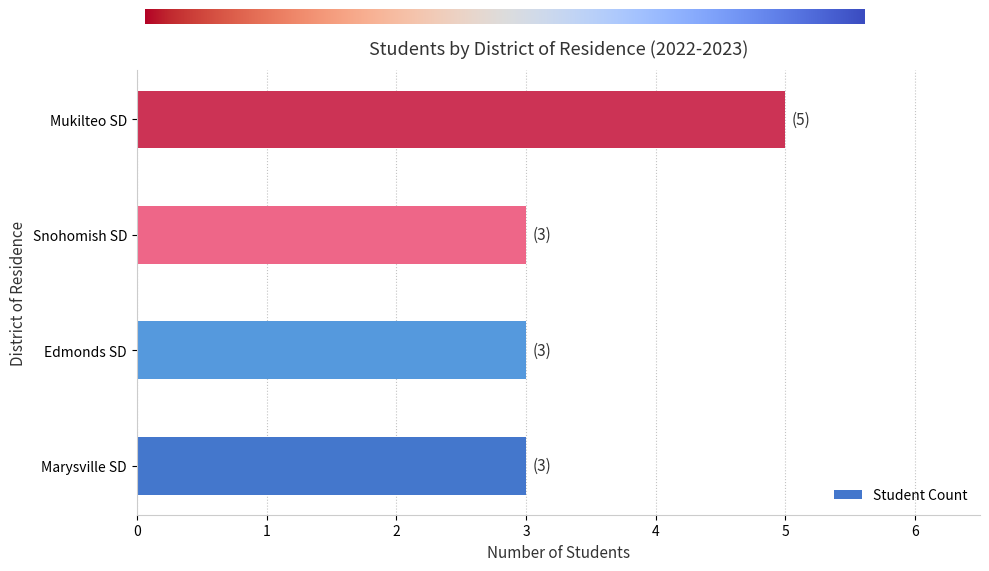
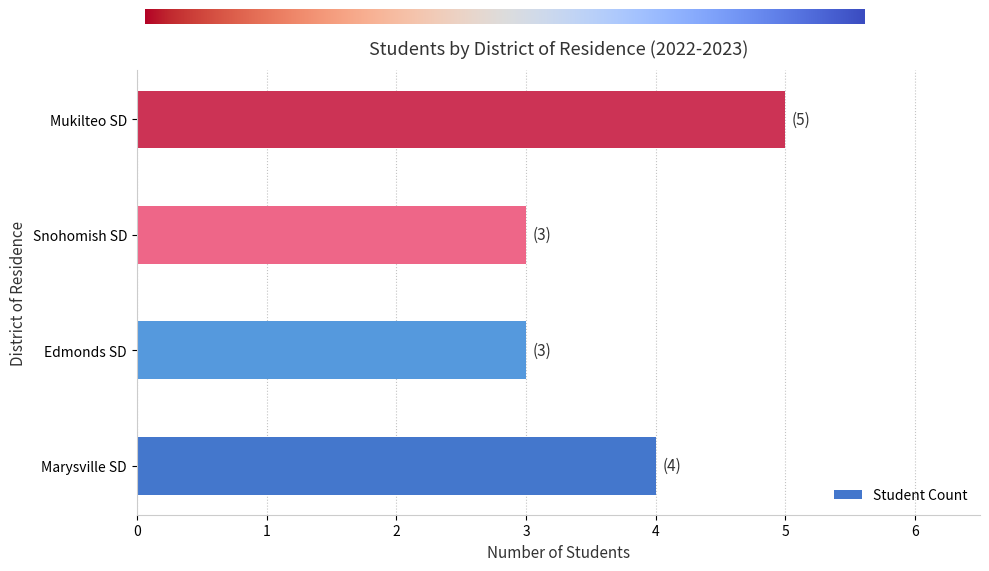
Marysville SD: (3) -> (4)
